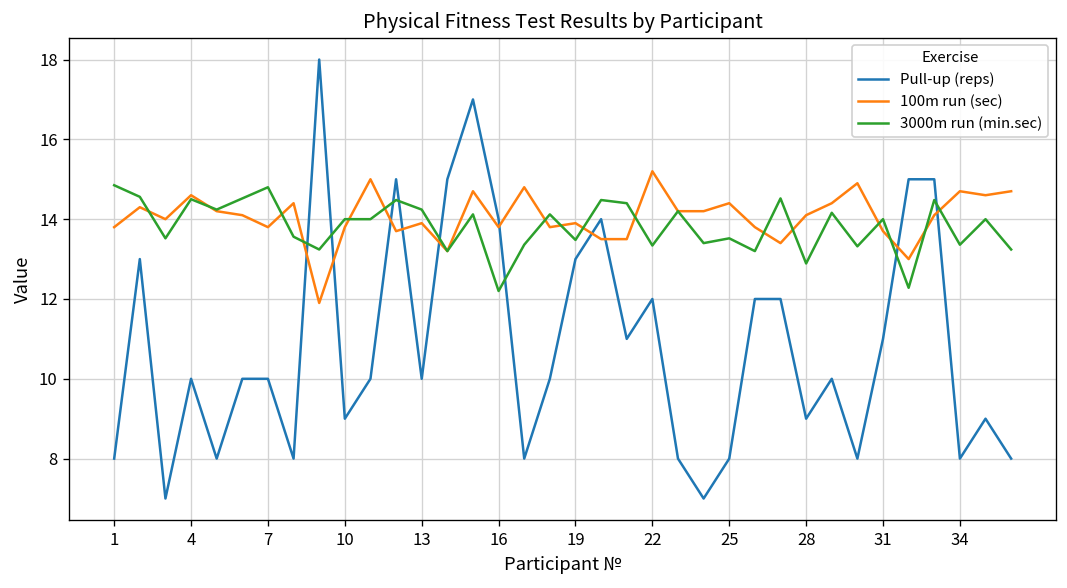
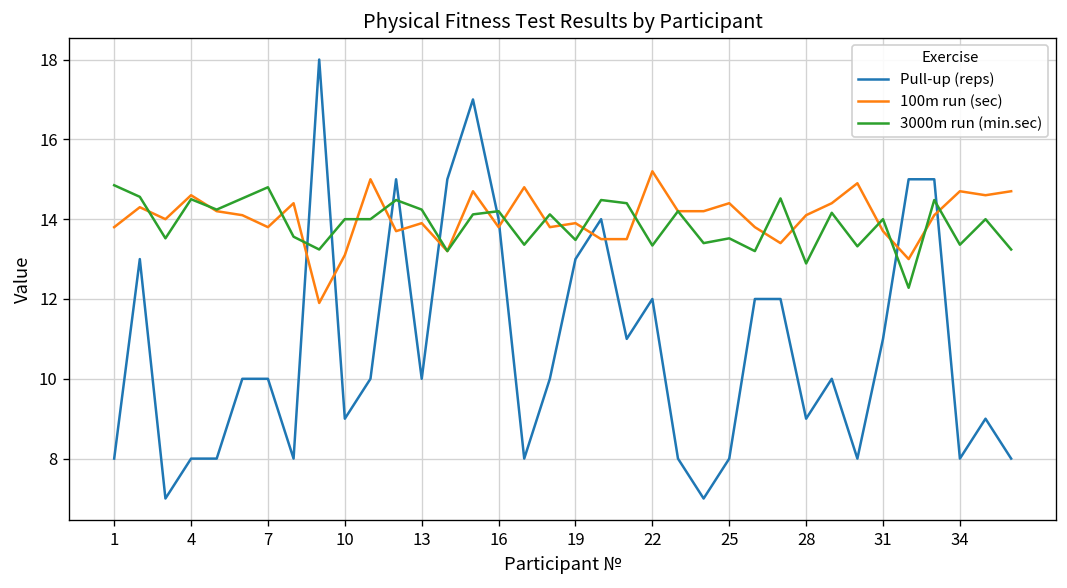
Pull-up (reps), 4: 10 -> 8
100m run (sec), 10: 13.8 -> 13.1
3000m run (min.sec), 16: 12.2 -> 14.2
